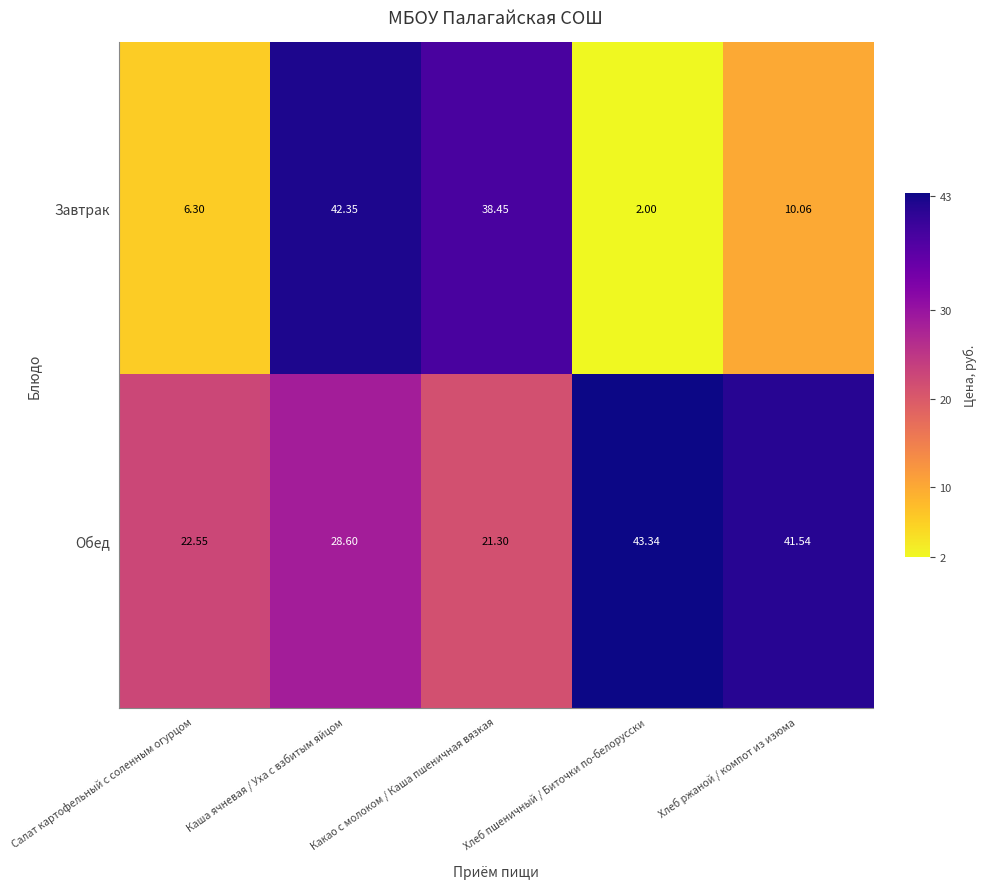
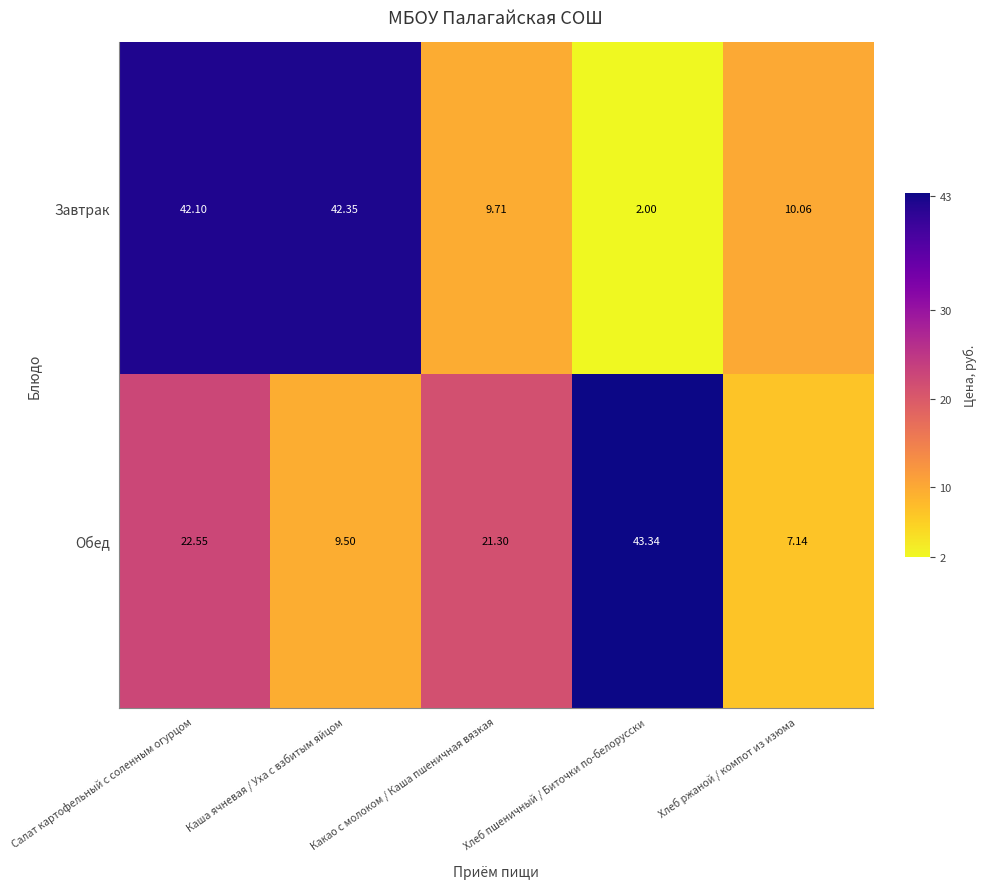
Завтрак, Салат картофельный с соленным огурцом: 6.30 -> 42.10
Завтрак, Какао с молоком / Каша пшеничная вязкая: 38.45 -> 9.71
Обед, Каша ячневая / Уха с взбитым яйцом: 28.60 -> 9.50
Обед, Хлеб ржаной / компот из изюма: 41.54 -> 7.14
